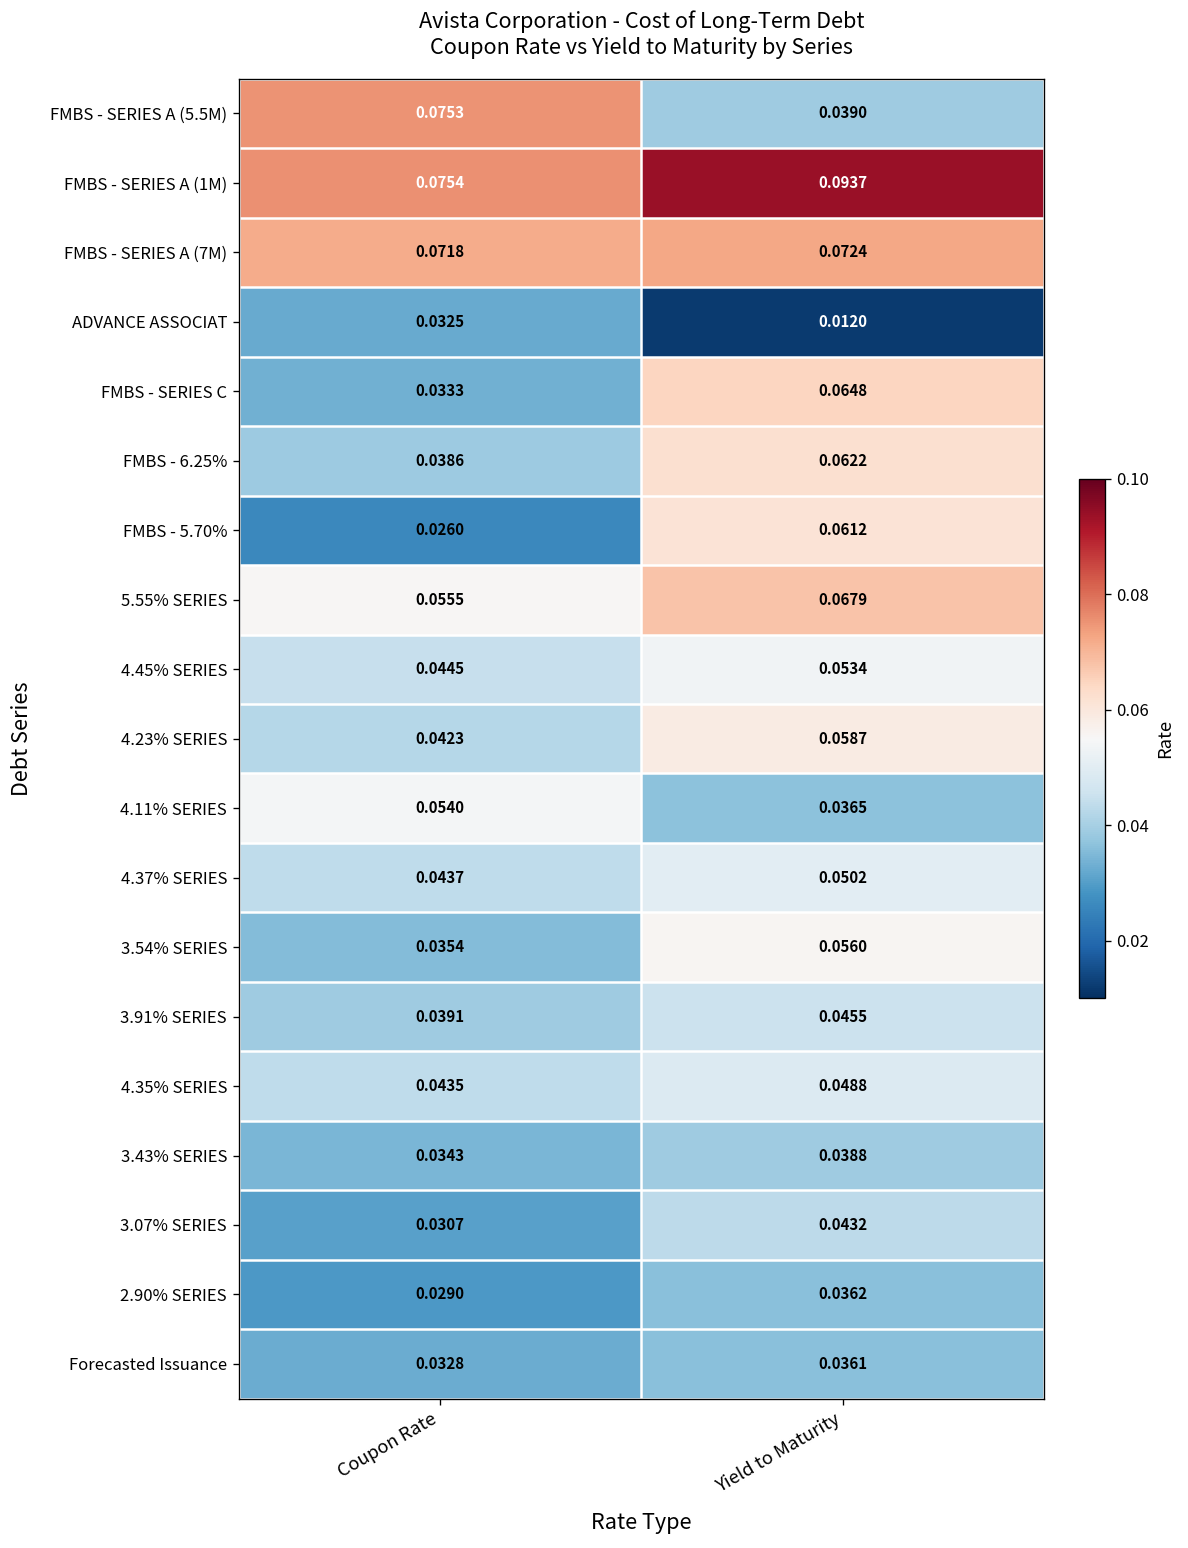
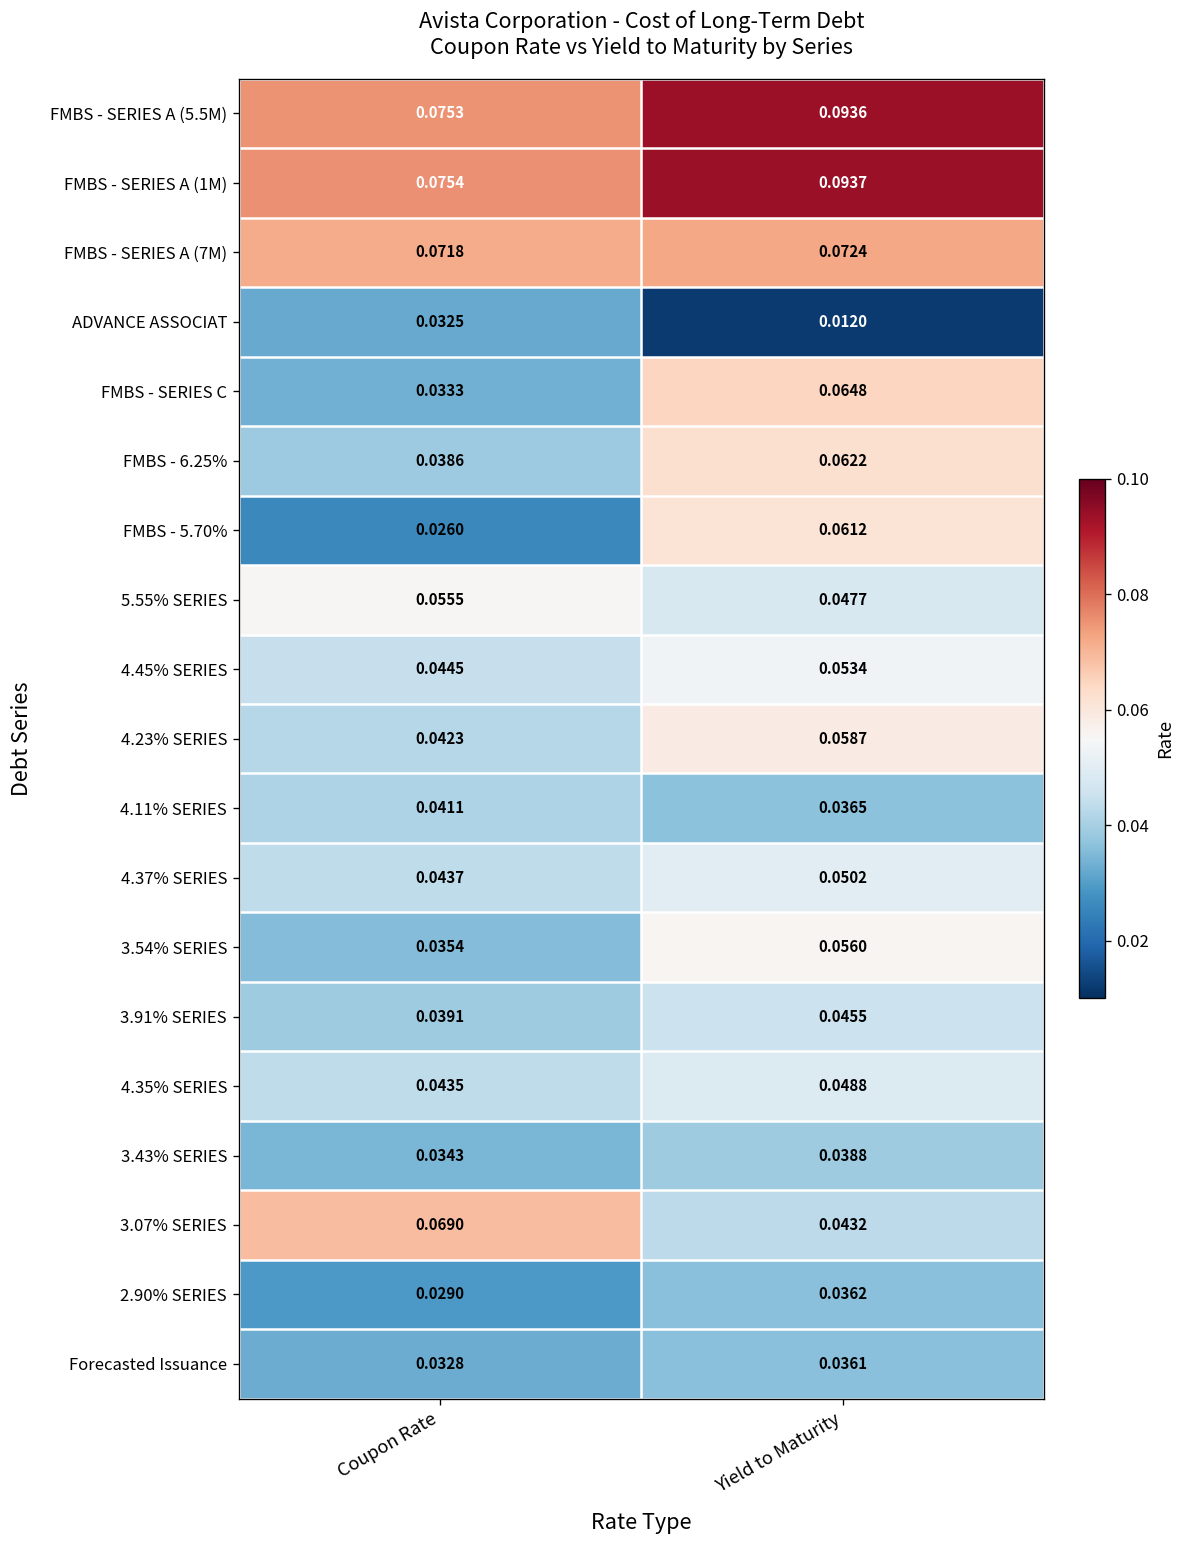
FMBS - SERIES A (5.5M), Yield to Maturity: 0.0390 -> 0.0936
5.55% SERIES, Yield to Maturity: 0.0679 -> 0.0477
4.11% SERIES, Coupon Rate: 0.0540 -> 0.0411
3.07% SERIES, Coupon Rate: 0.0307 -> 0.0690
